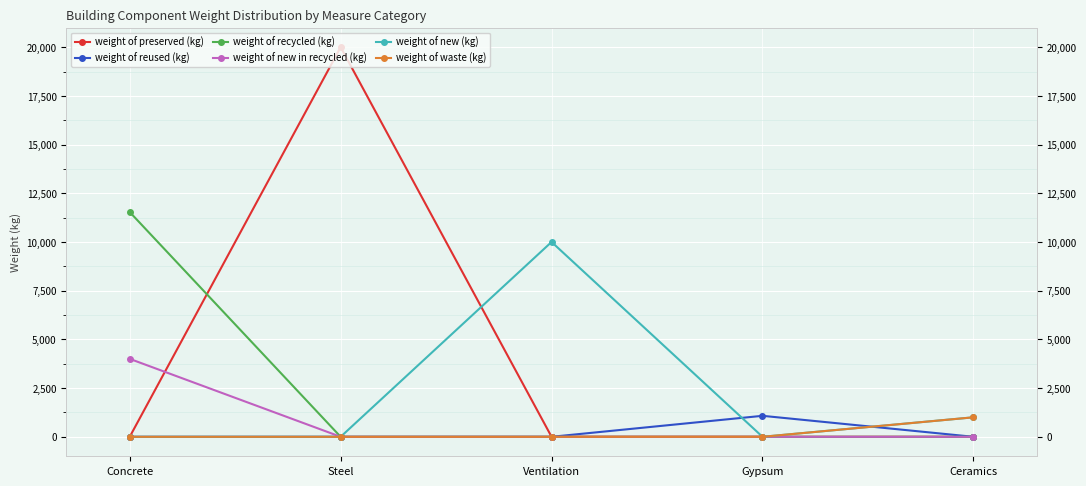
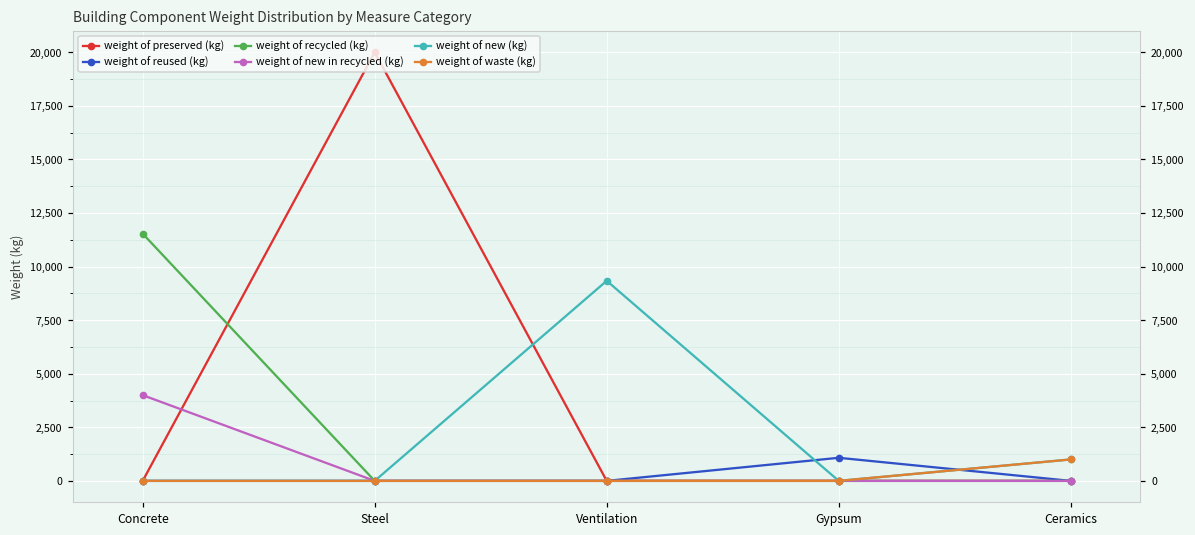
weight of new (kg), Ventilation: 10,000 -> 9,300
